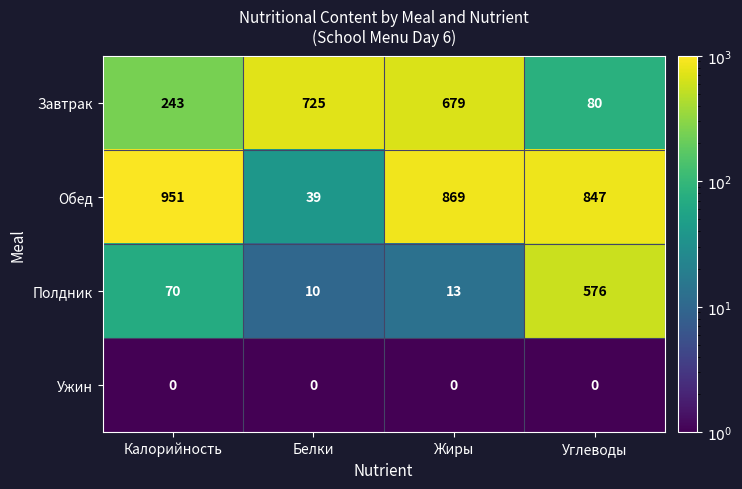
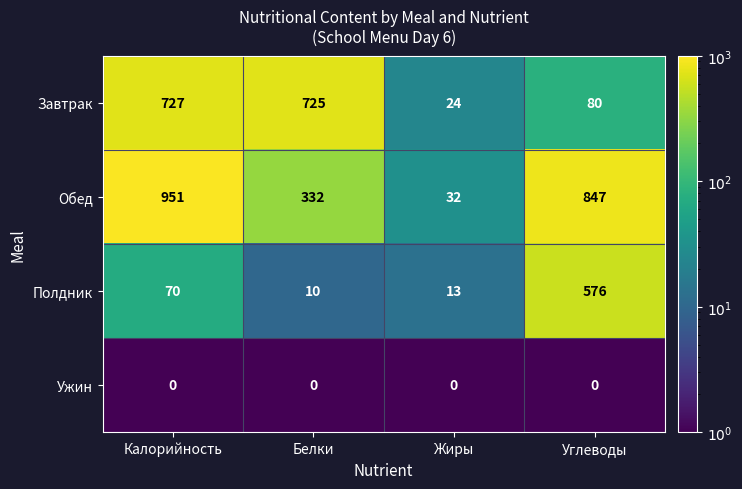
Завтрак, Калорийность: 243 -> 727
Завтрак, Жиры: 679 -> 24
Обед, Белки: 39 -> 332
Обед, Жиры: 869 -> 32
